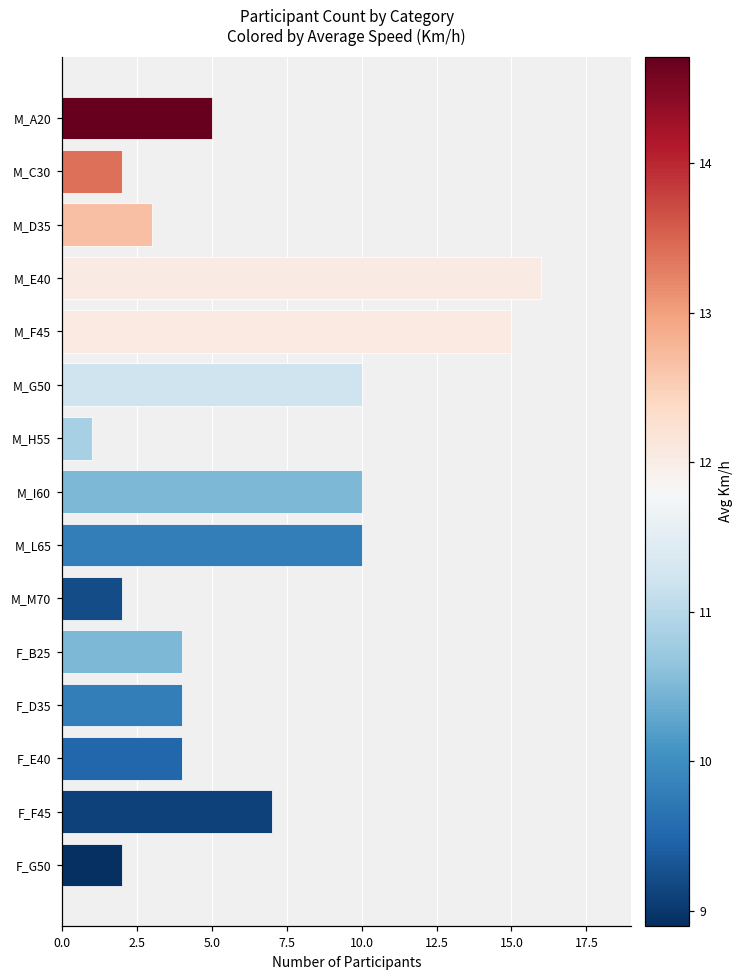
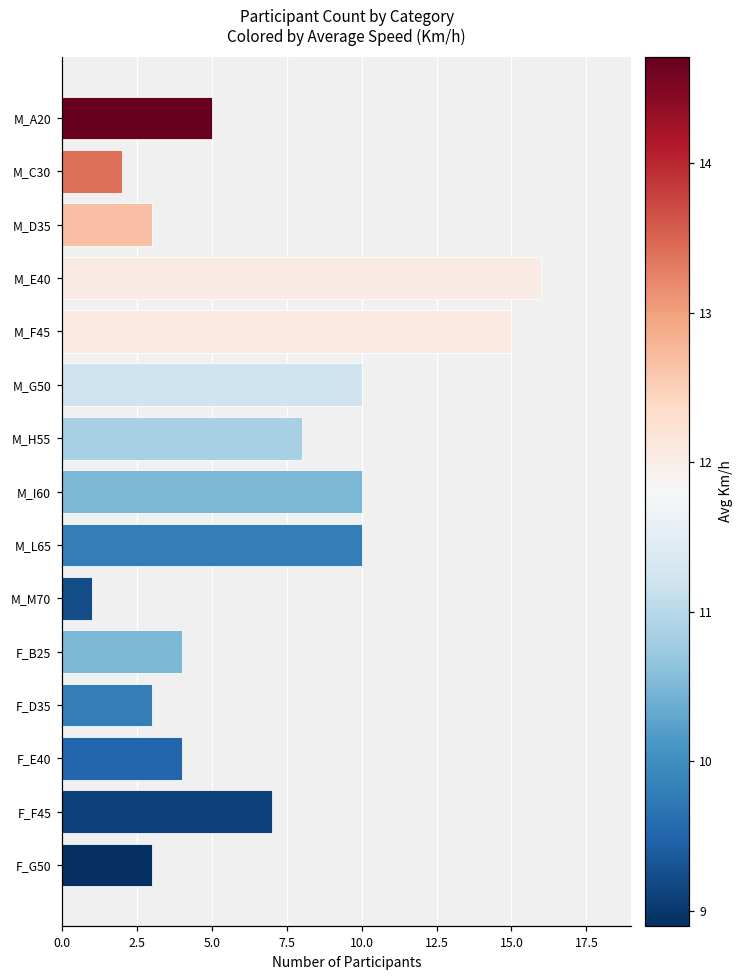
M_H55: 1 -> 8
M_M70: 2 -> 1
F_D35: 4 -> 3
F_G50: 2 -> 3
